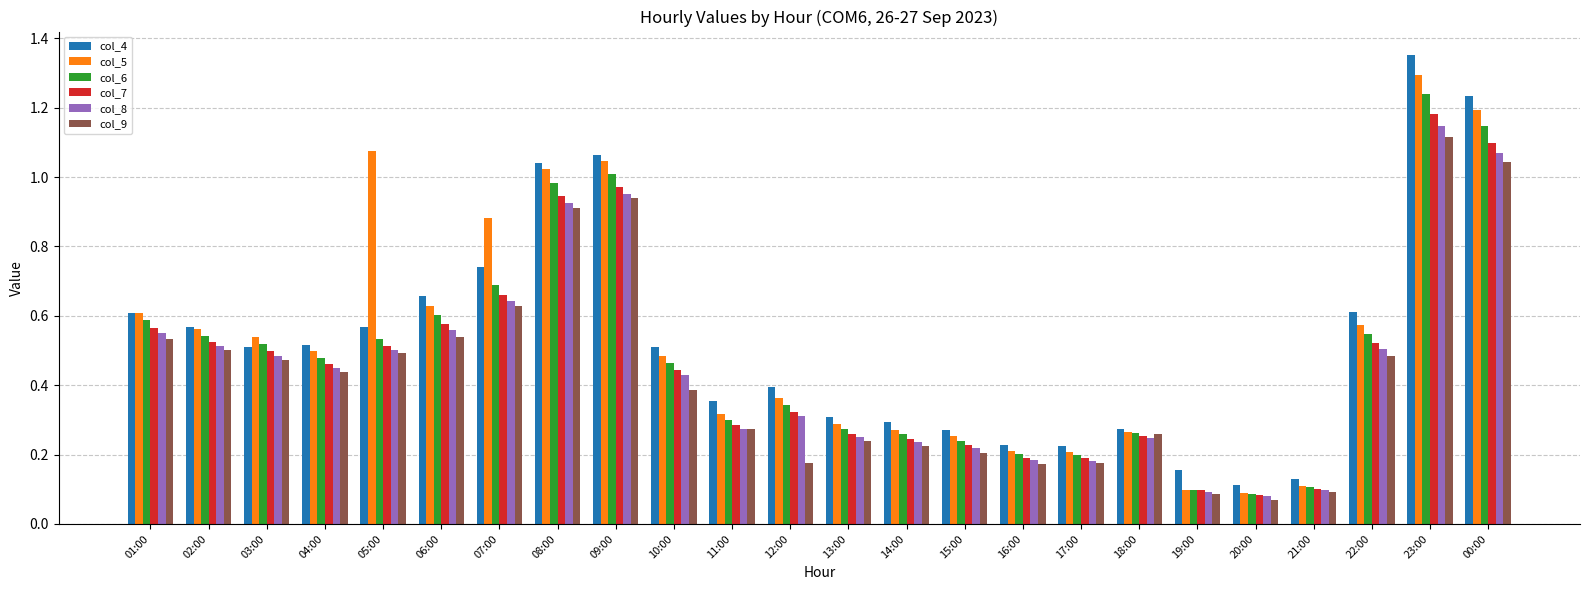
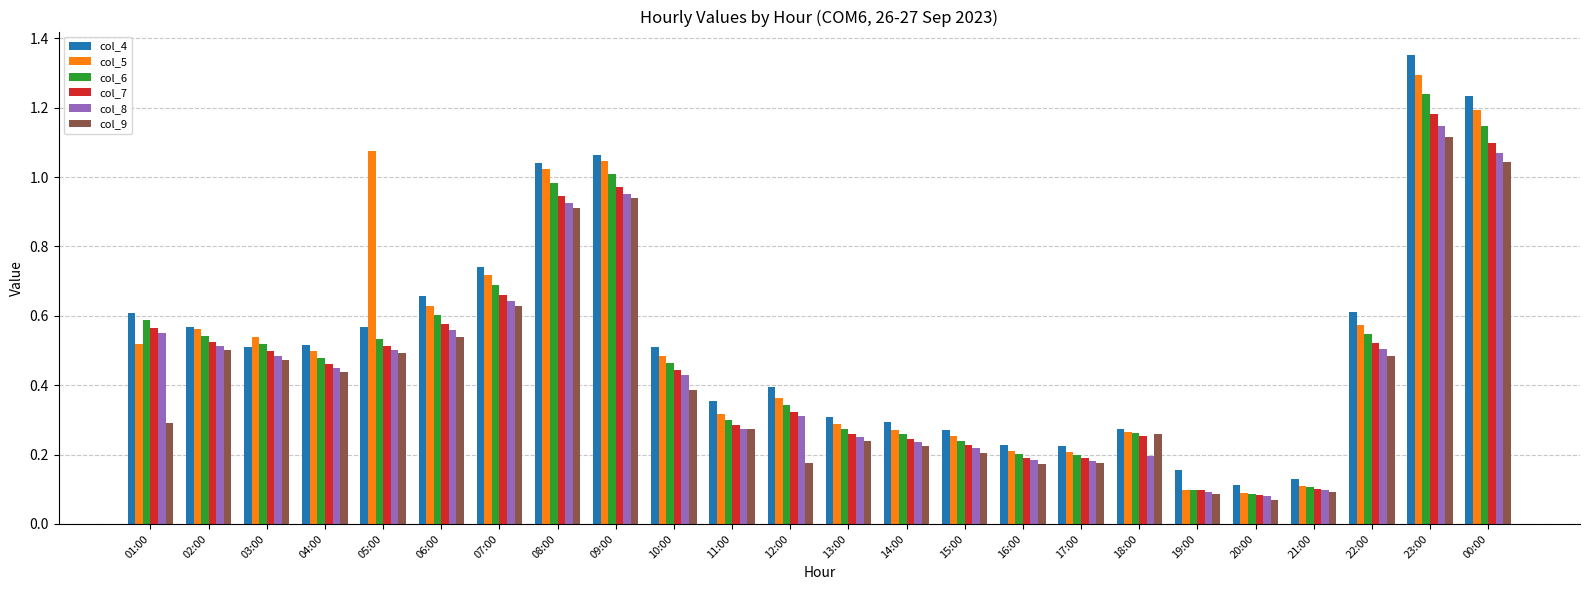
col_5, 01:00: 0.61 -> 0.52
col_9, 01:00: 0.53 -> 0.29
col_5, 07:00: 0.88 -> 0.72
col_8, 18:00: 0.25 -> 0.20
